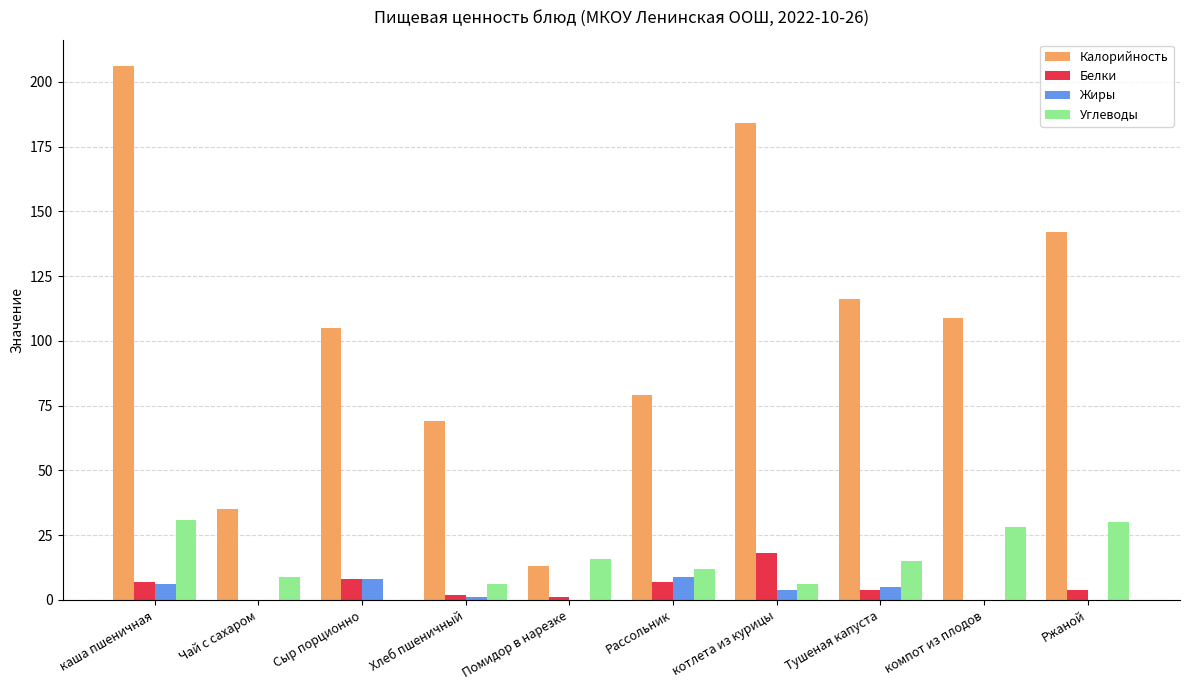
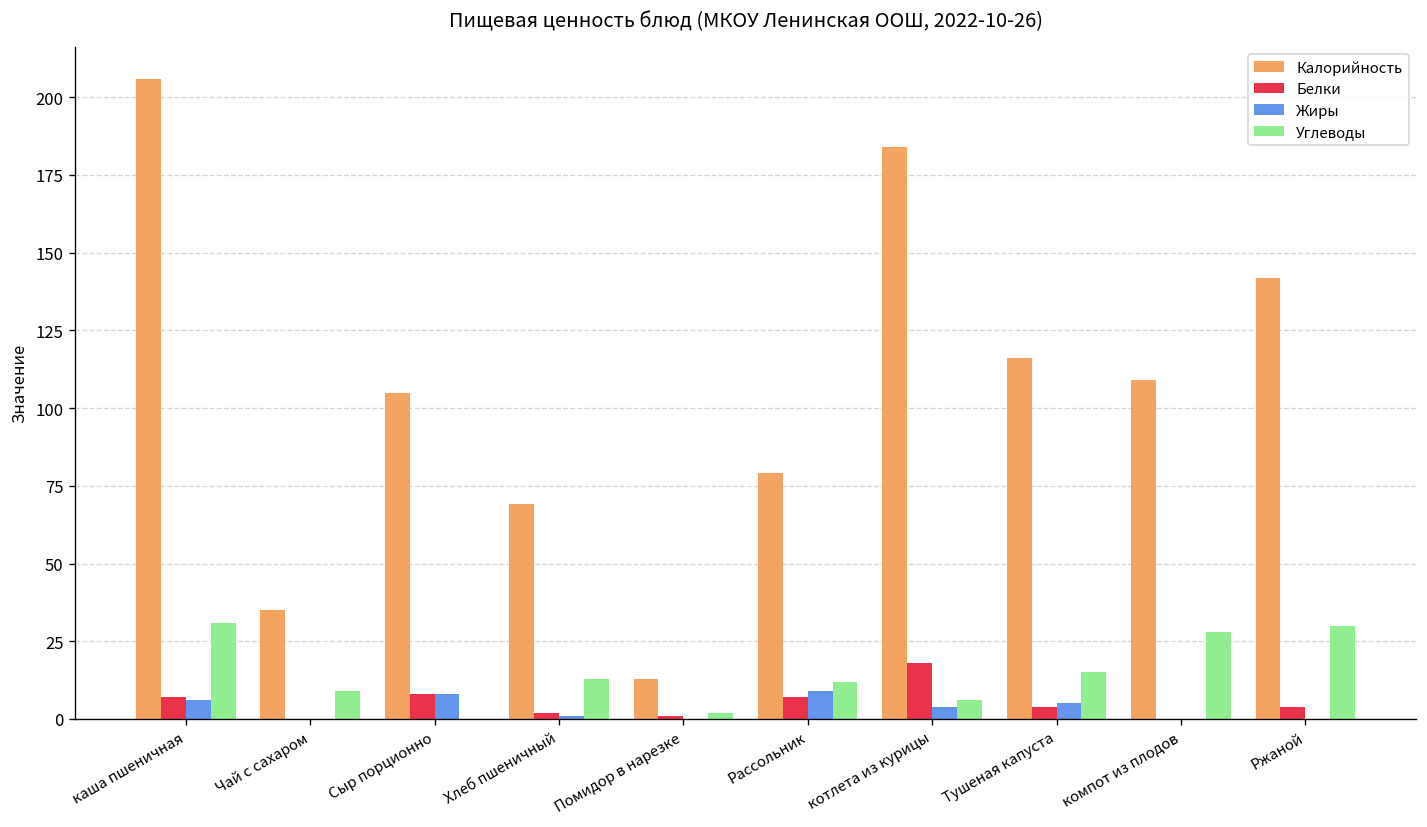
Углеводы, Хлеб пшеничный: 6 -> 13
Углеводы, Помидор в нарезке: 16 -> 2
